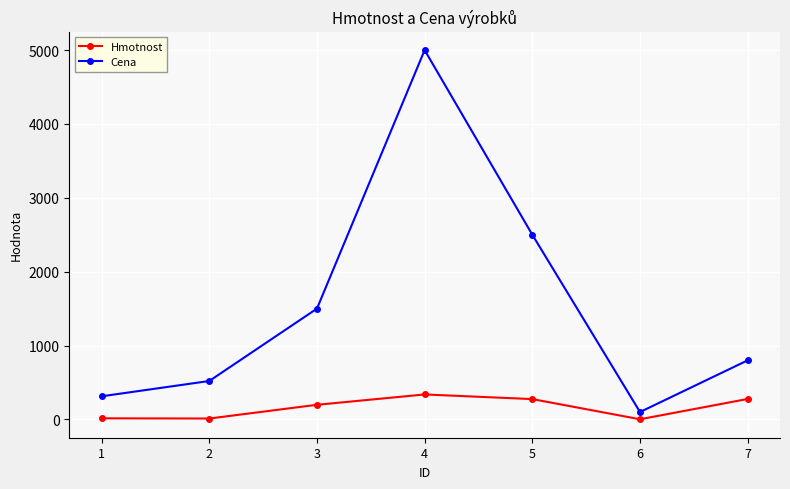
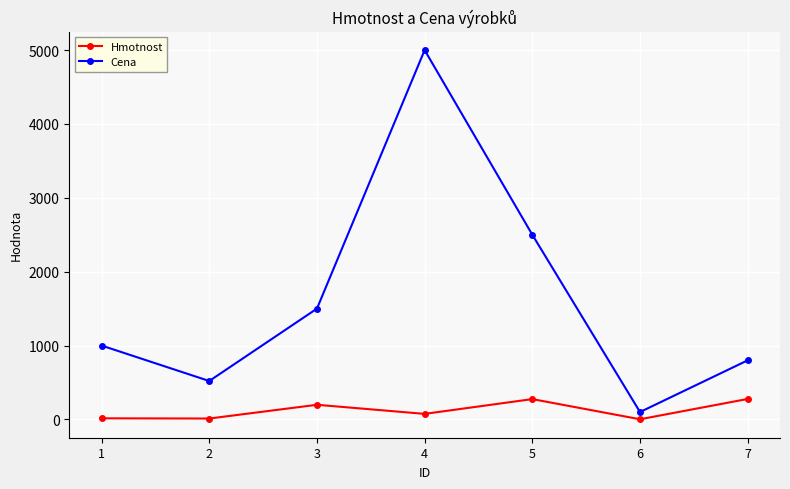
Cena, 1: 300 -> 1000
Hmotnost, 4: 300 -> 100
